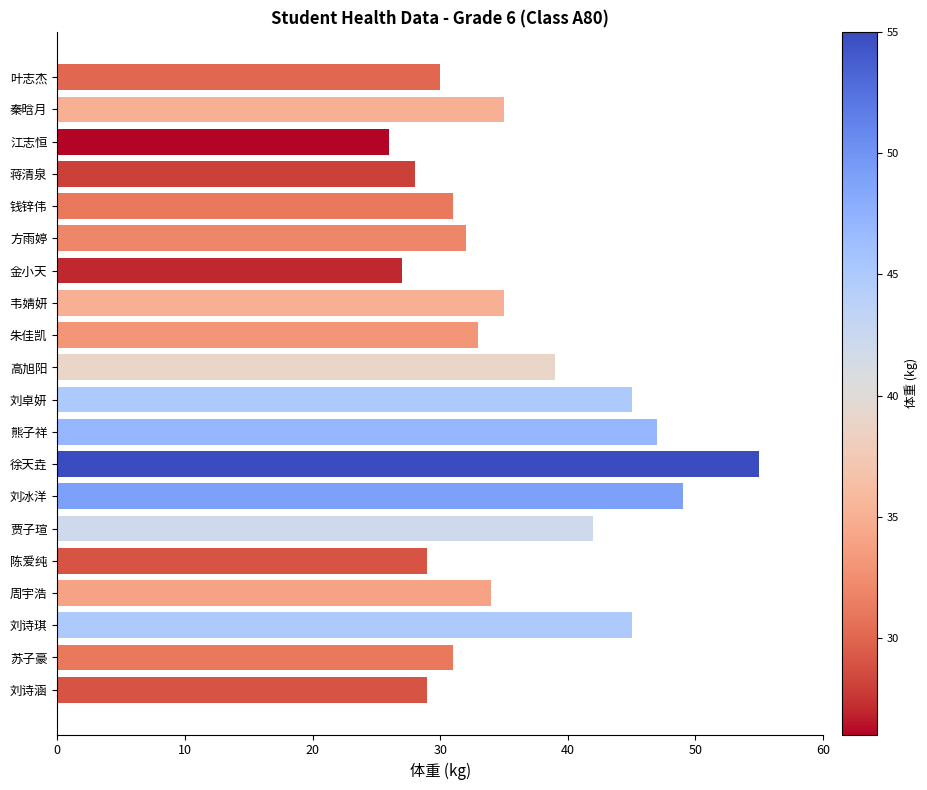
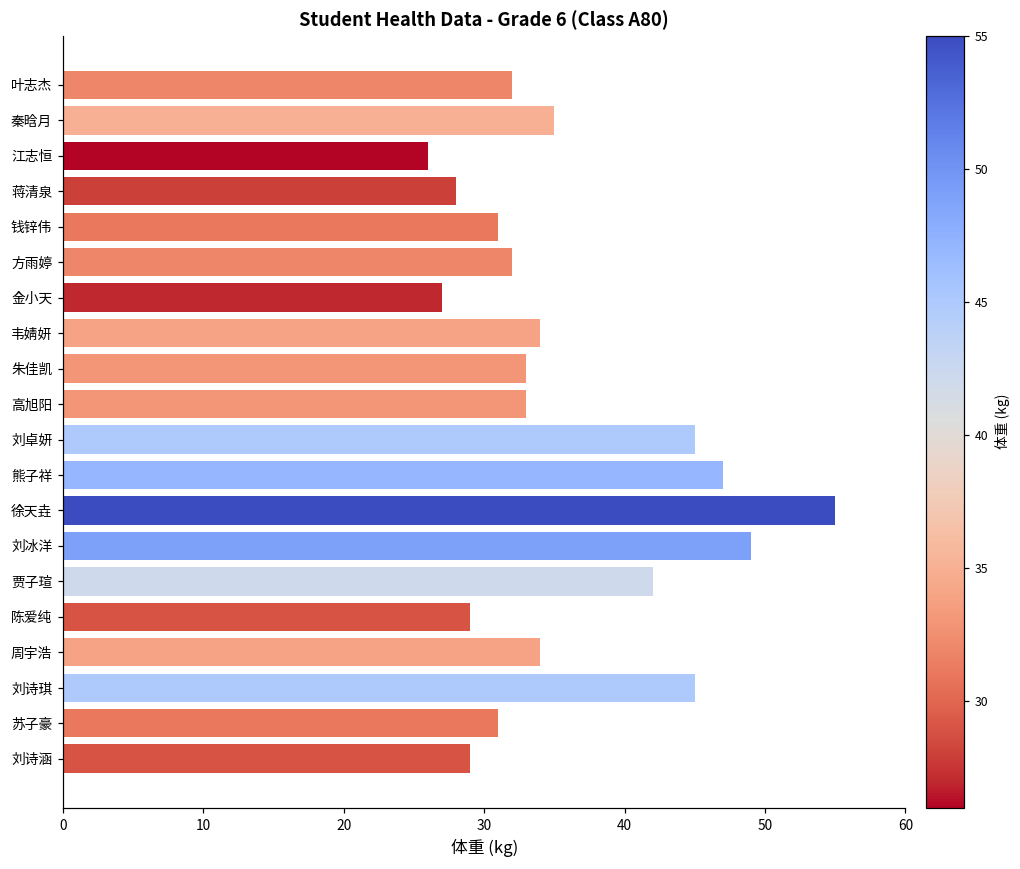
叶志杰: 30 -> 32
韦婧妍: 35 -> 34
高旭阳: 39 -> 33
